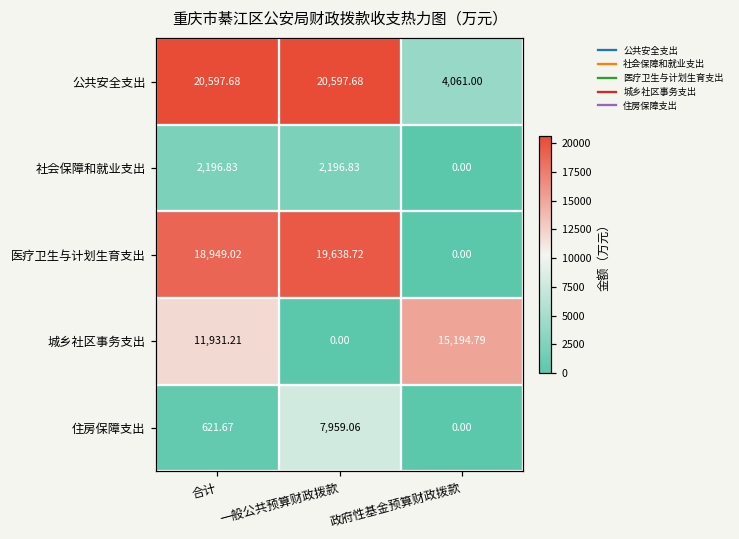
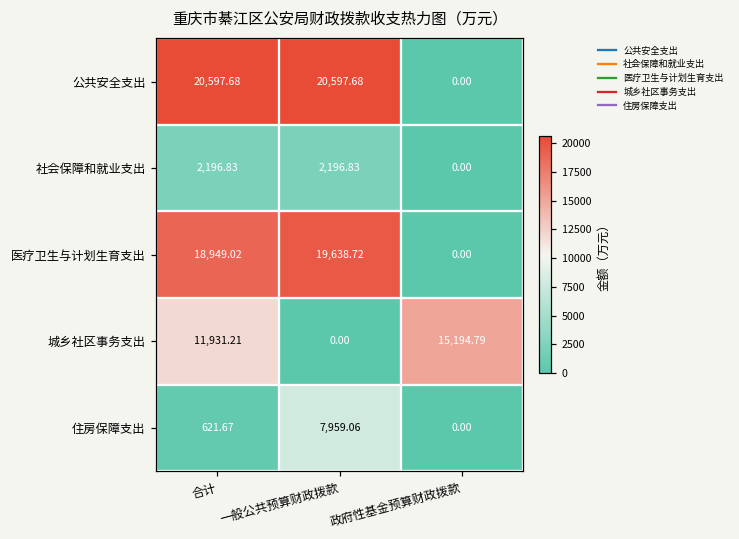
公共安全支出, 政府性基金预算财政拨款: 4,061.00 -> 0.00
